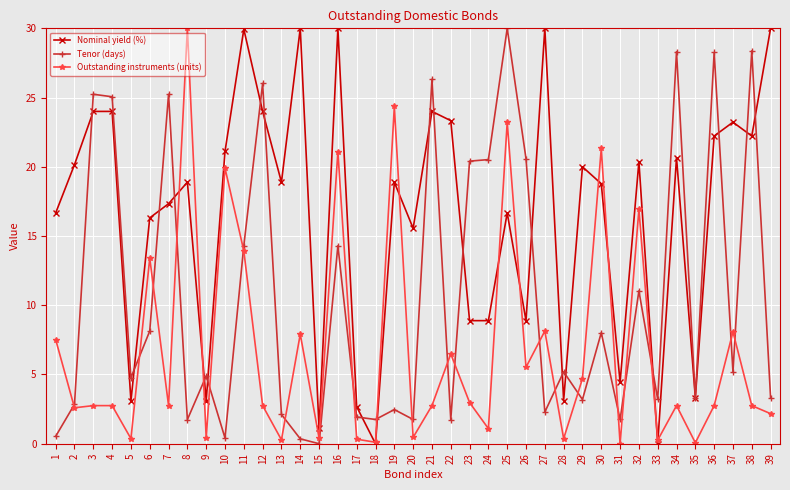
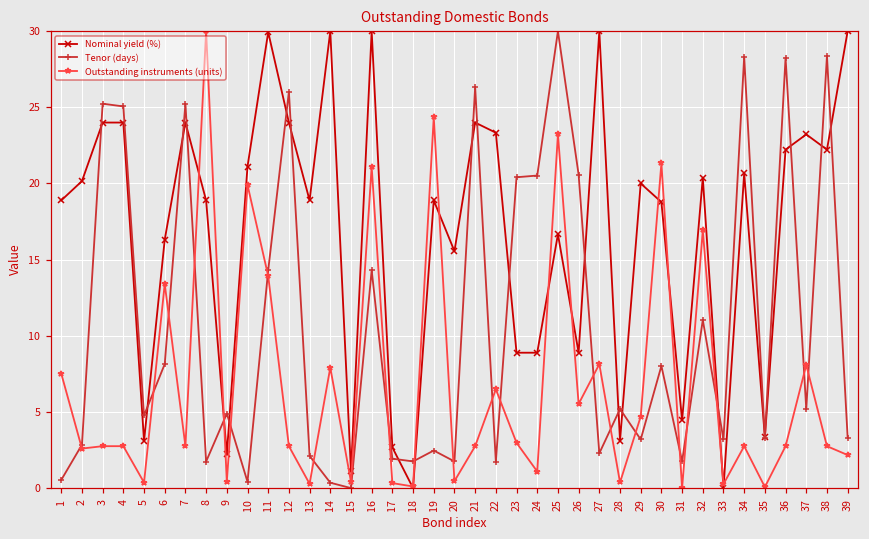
Nominal yield (%), 1: 16.7 -> 18.9
Nominal yield (%), 7: 17.3 -> 24.0
Nominal yield (%), 9: 3.1 -> 2.2
